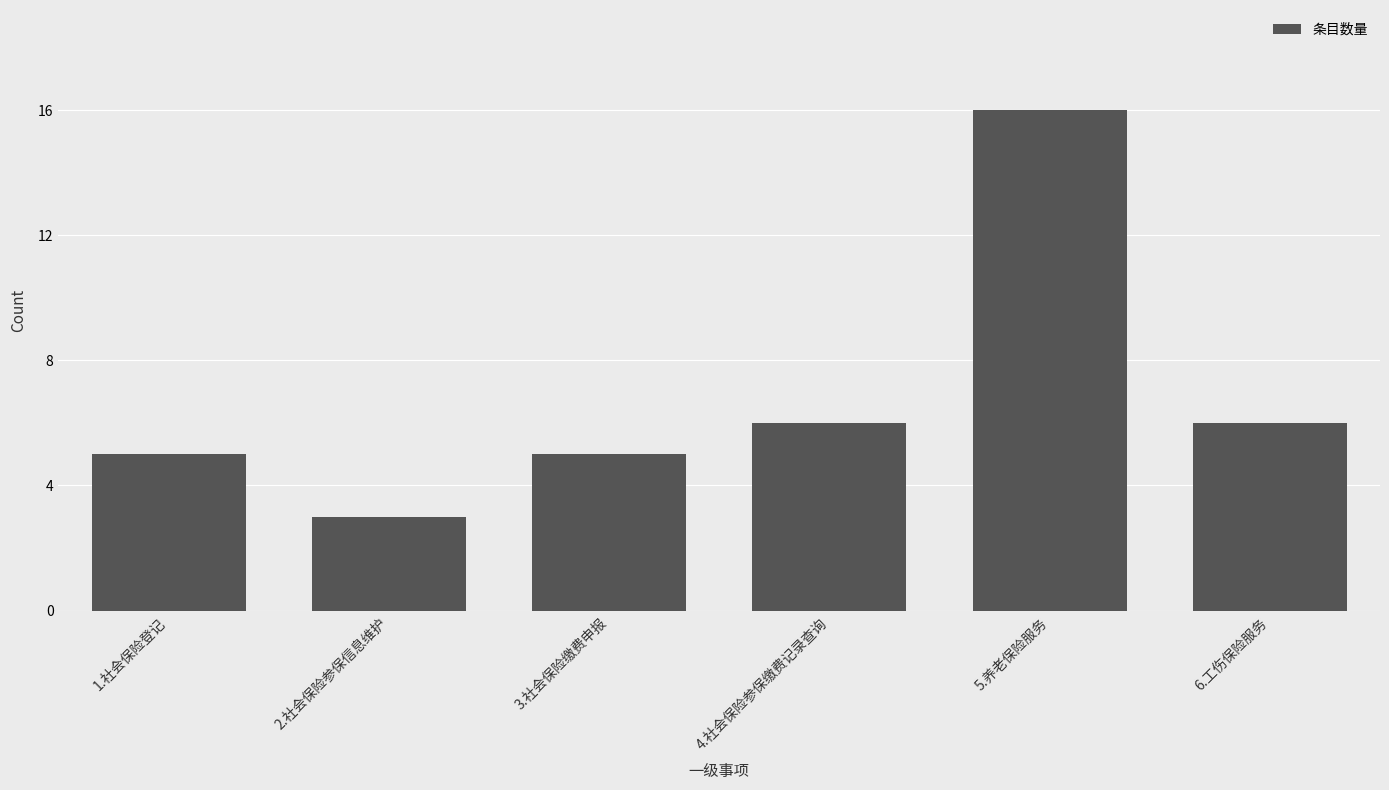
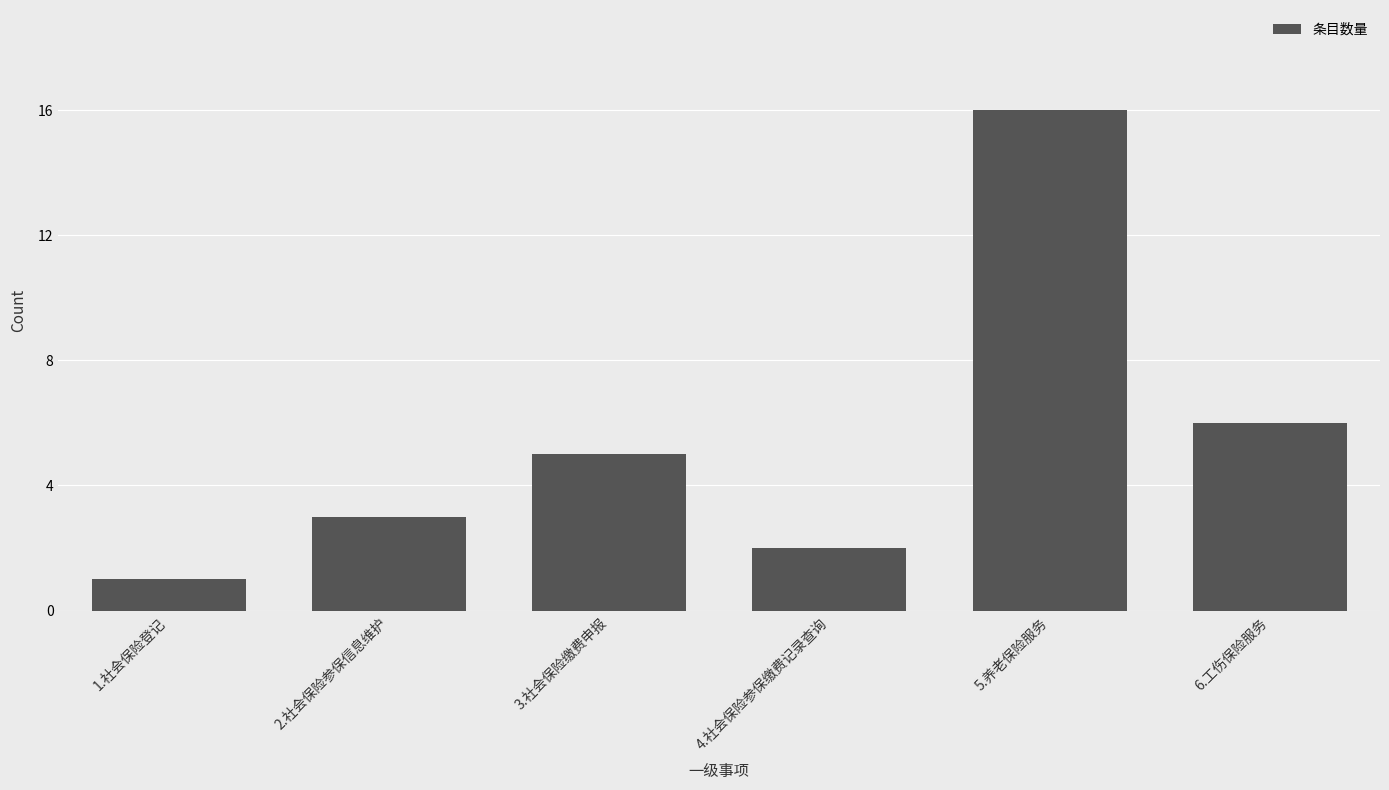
1.社会保险登记: 5 -> 1
4.社会保险参保缴费记录查询: 6 -> 2
